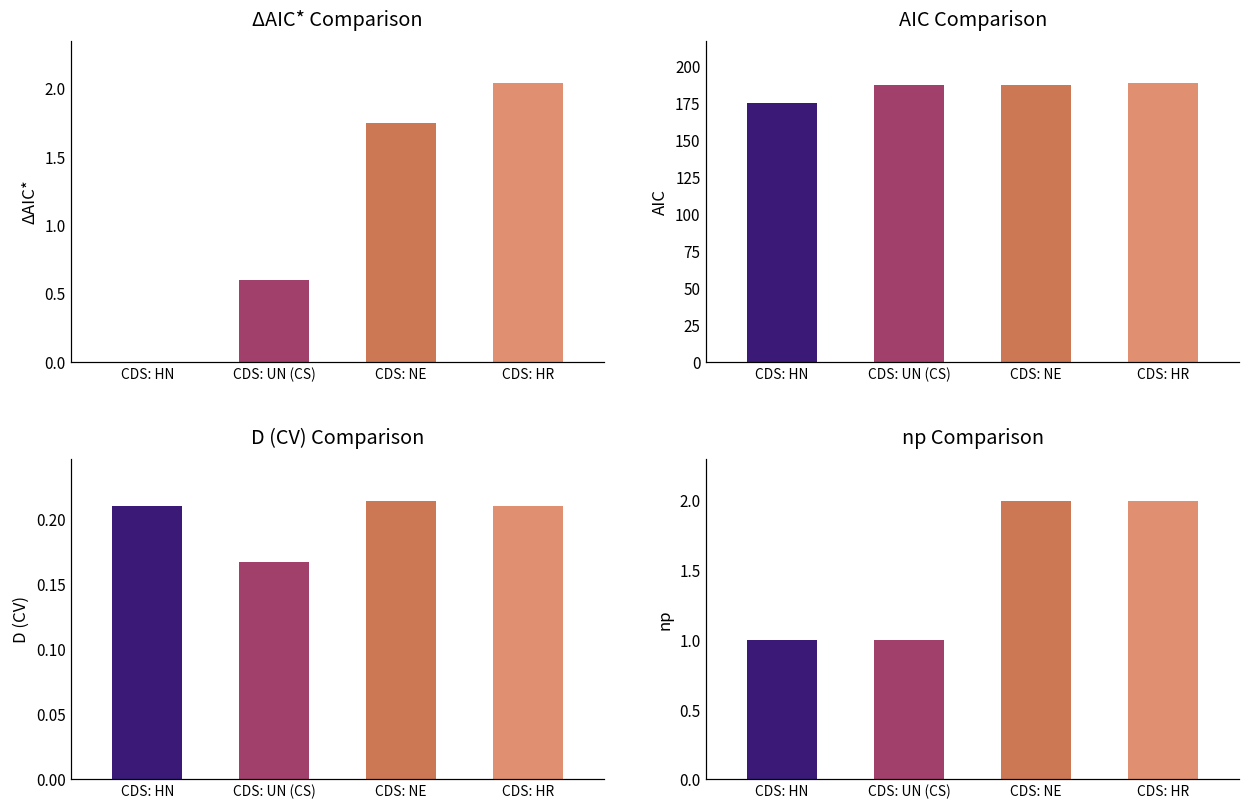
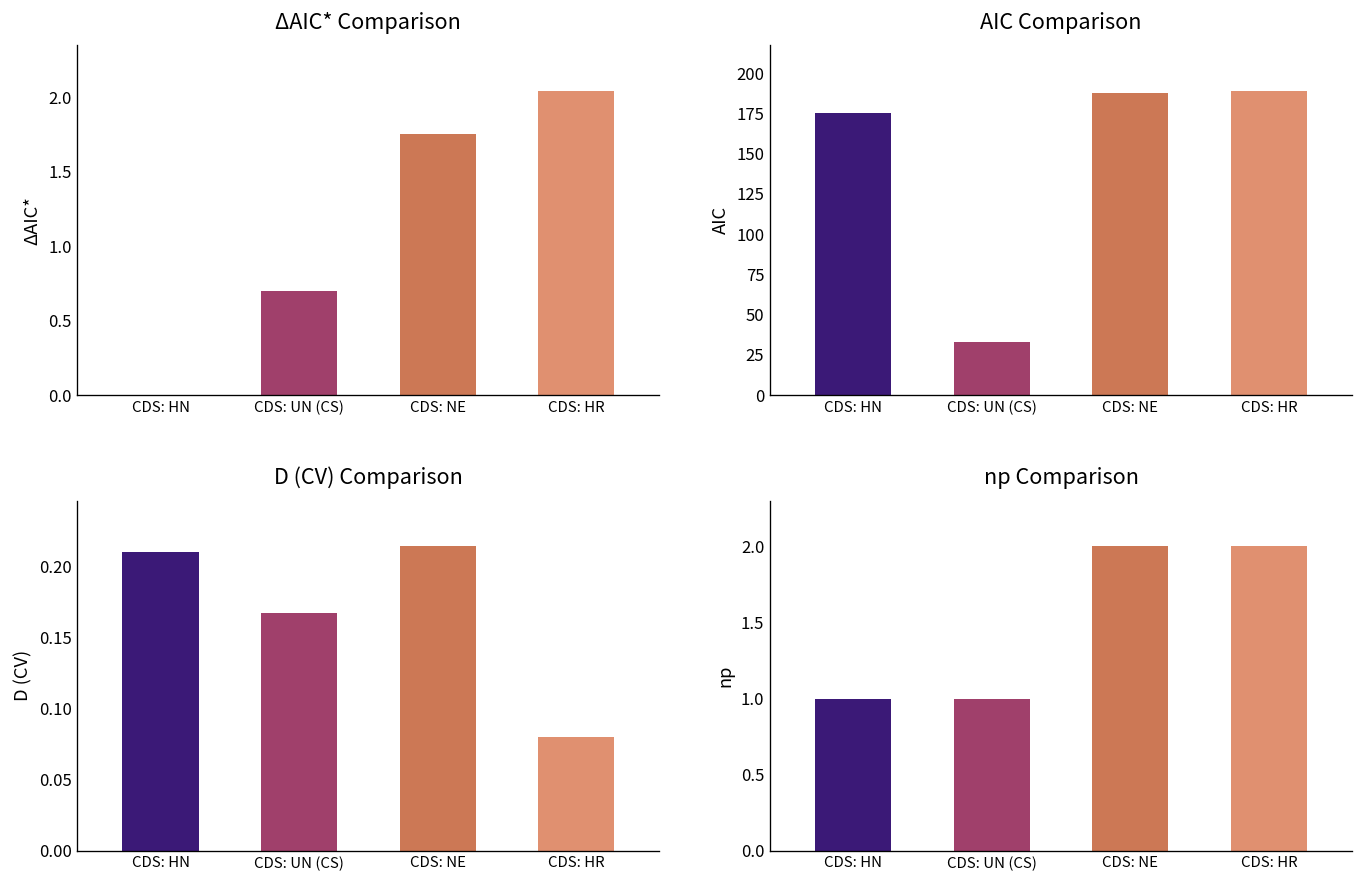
ΔAIC* Comparison, CDS: UN (CS): 0.6 -> 0.7
AIC Comparison, CDS: UN (CS): 187 -> 33
D (CV) Comparison, CDS: HR: 0.21 -> 0.08
